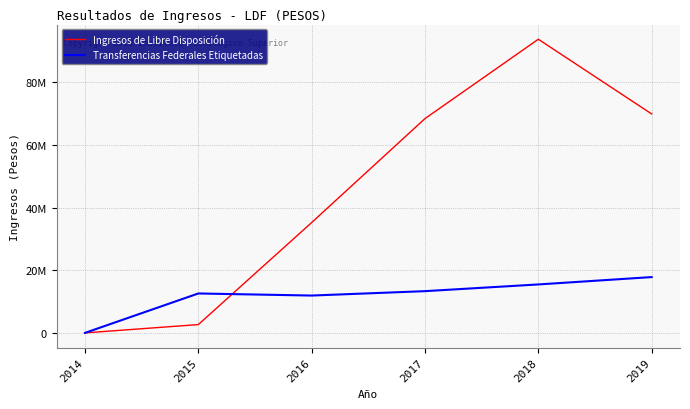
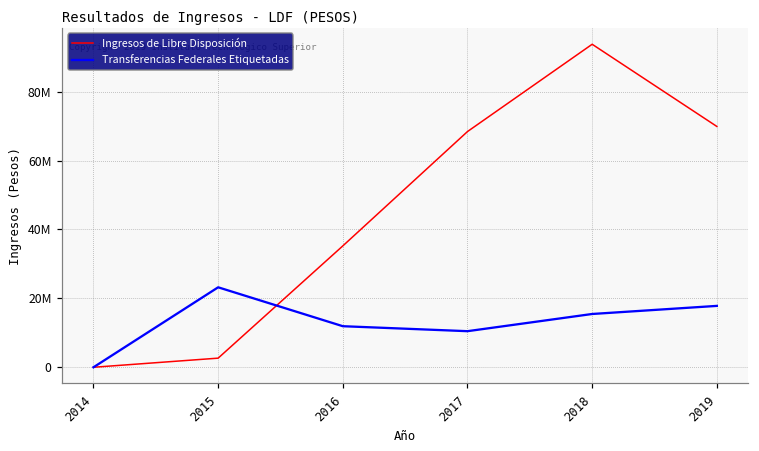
Transferencias Federales Etiquetadas, 2015: 13000000 -> 23000000
Transferencias Federales Etiquetadas, 2017: 13000000 -> 10000000
